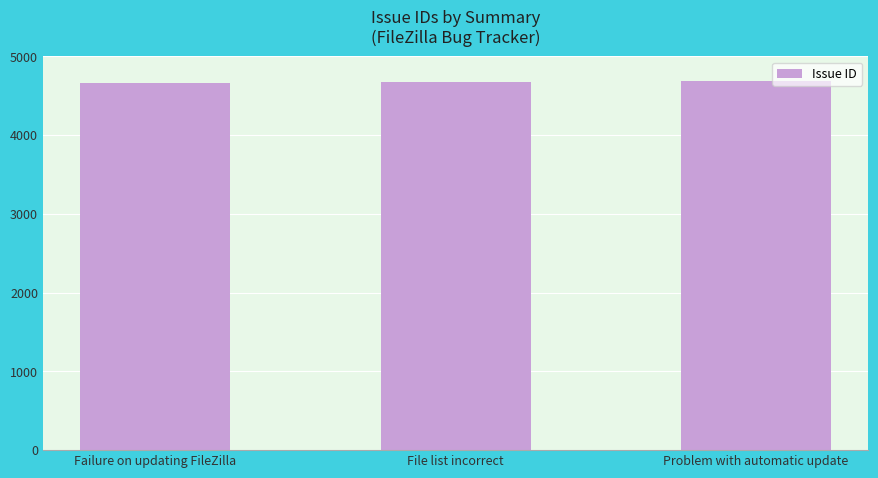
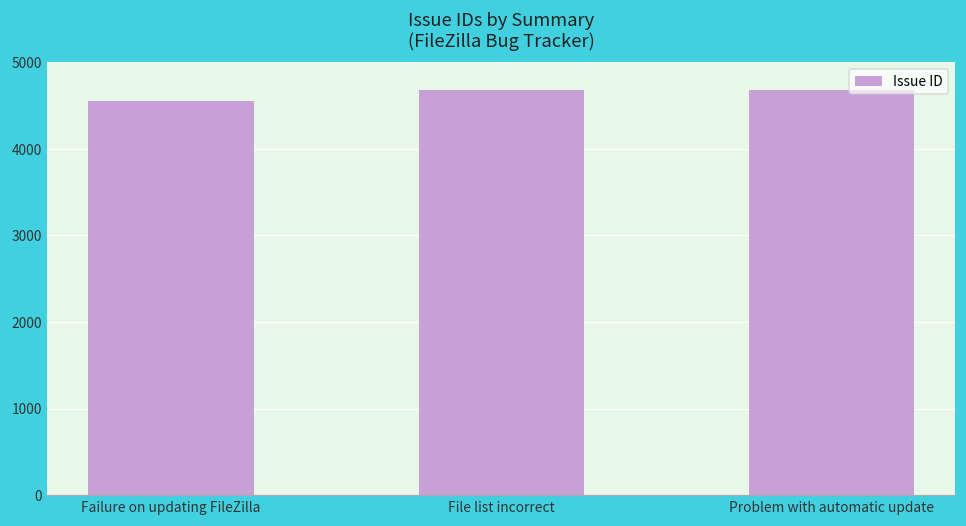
Failure on updating FileZilla: 4700 -> 4500
